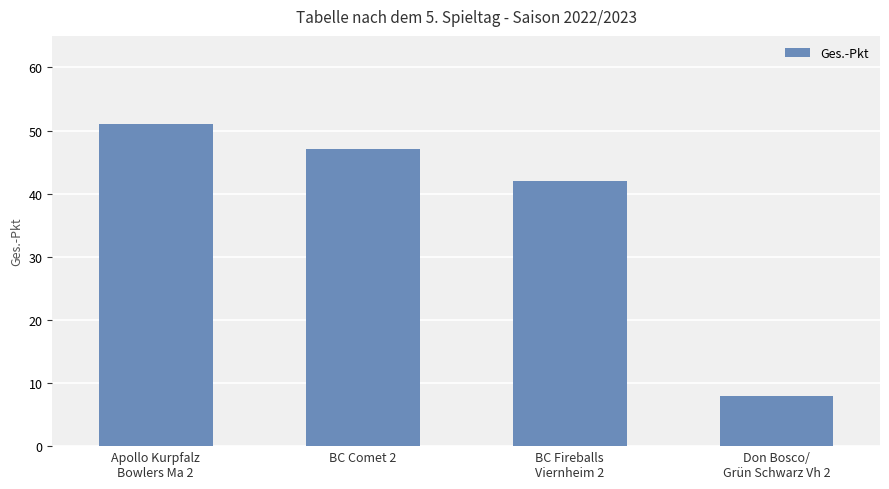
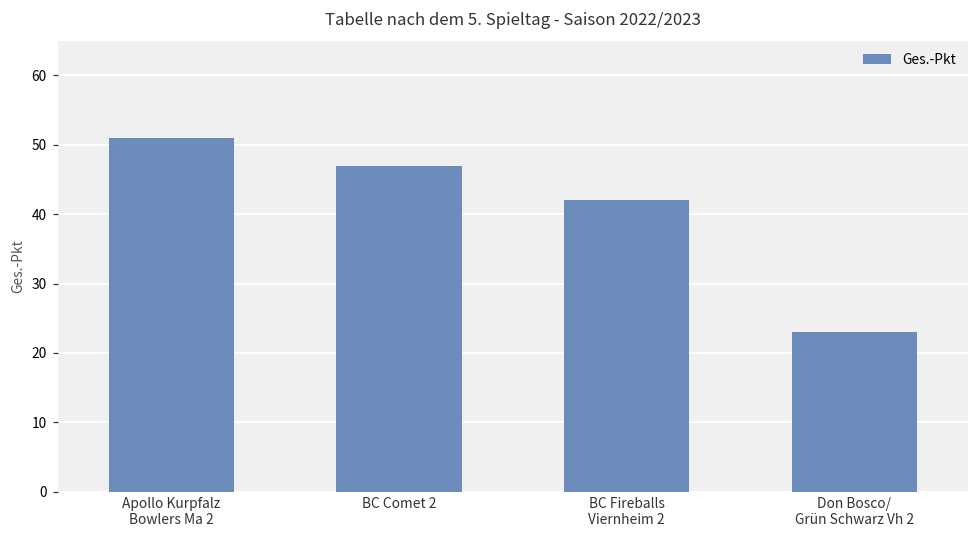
Don Bosco/ Grün Schwarz Vh 2: 8 -> 23
